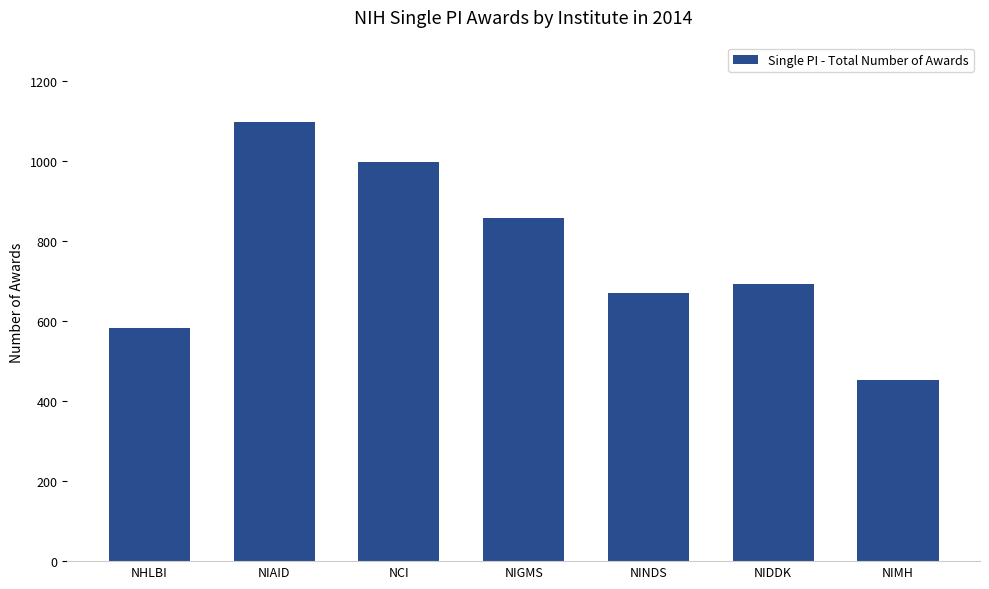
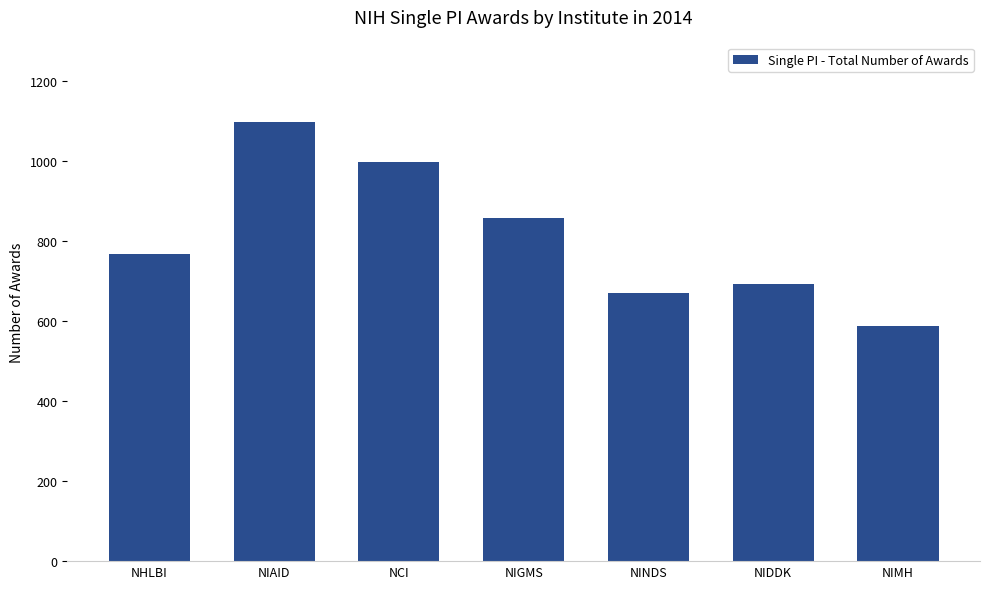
NHLBI: 580 -> 770
NIMH: 450 -> 590
